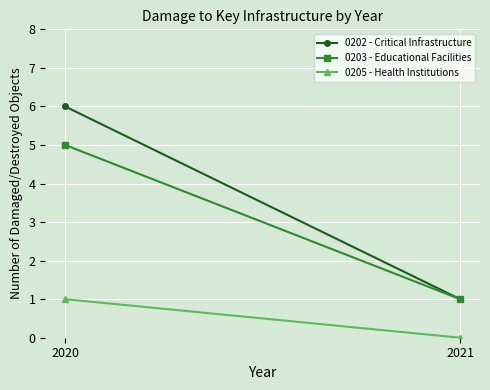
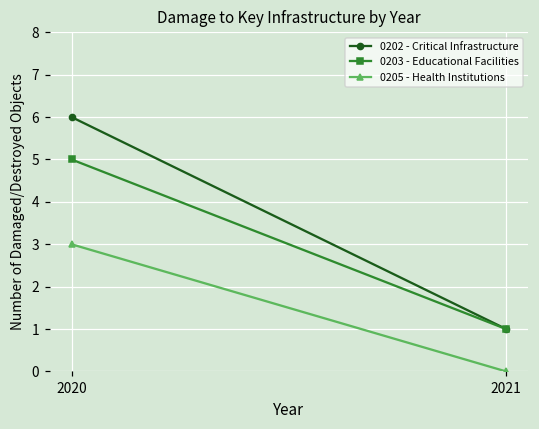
0205 - Health Institutions, 2020: 1 -> 3
